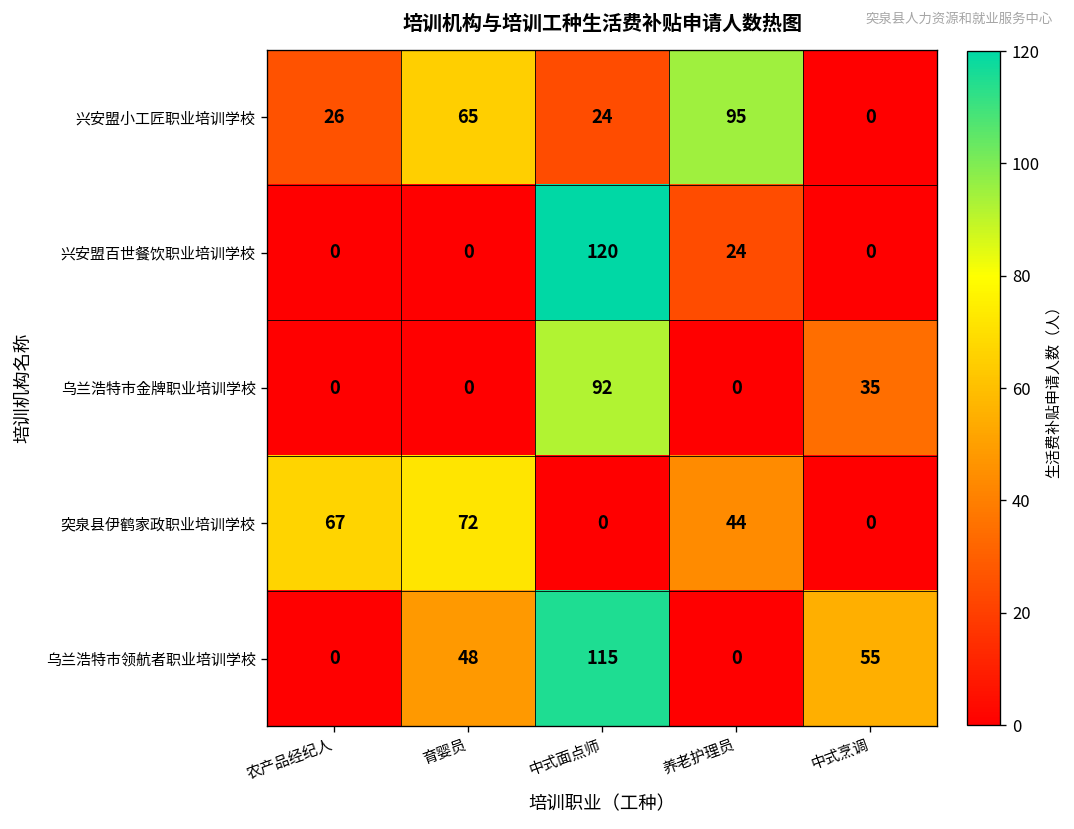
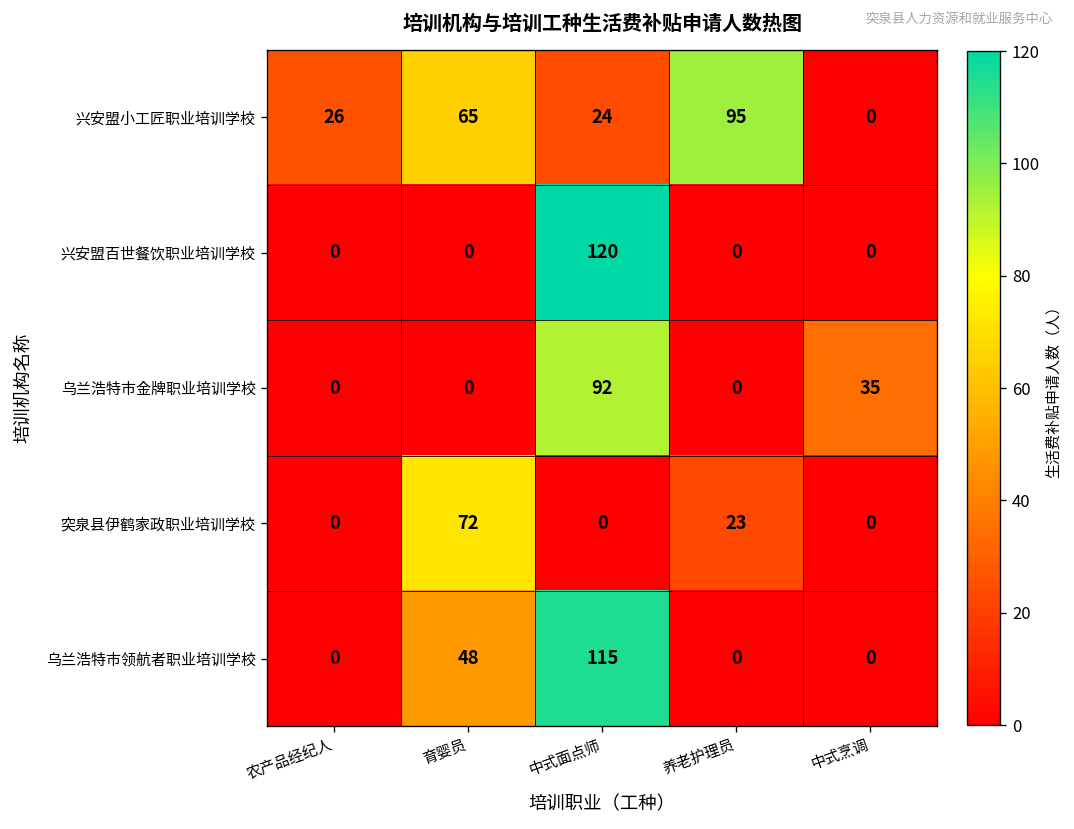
兴安盟百世餐饮职业培训学校, 养老护理员: 24 -> 0
突泉县伊鹤家政职业培训学校, 农产品经纪人: 67 -> 0
突泉县伊鹤家政职业培训学校, 养老护理员: 44 -> 23
乌兰浩特市领航者职业培训学校, 中式烹调: 55 -> 0
